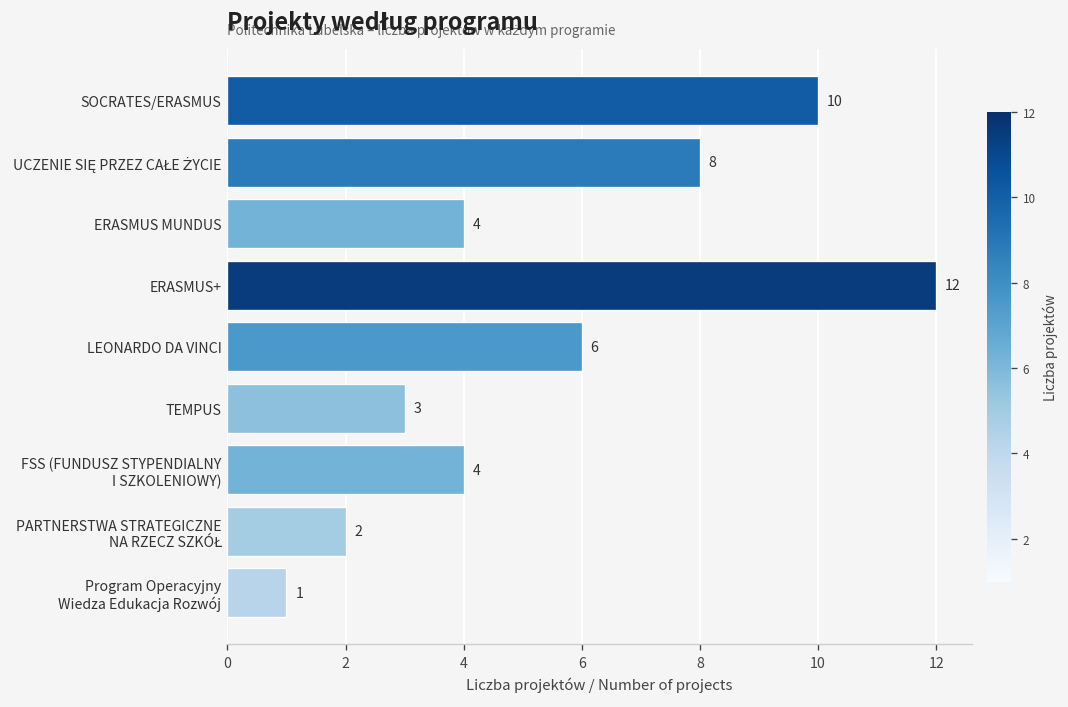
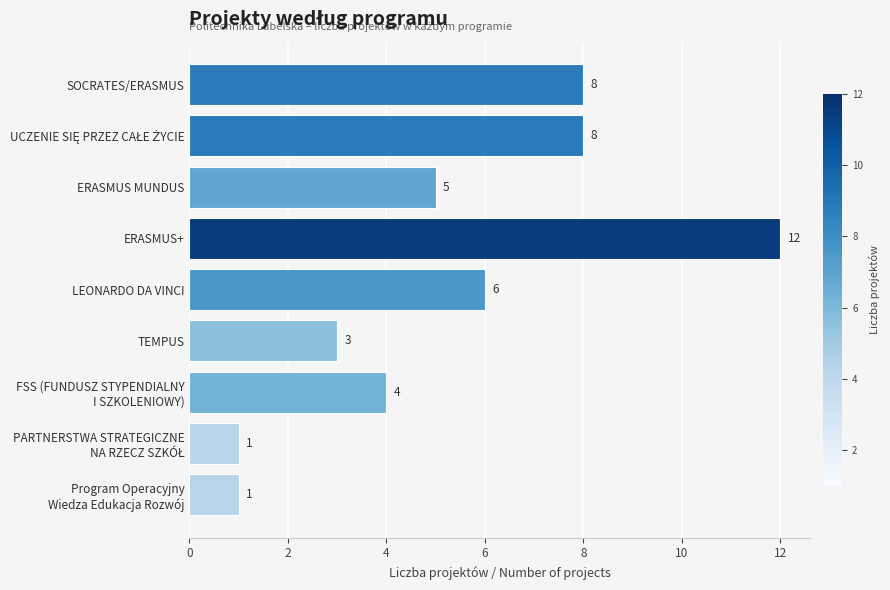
SOCRATES/ERASMUS: 10 -> 8
ERASMUS MUNDUS: 4 -> 5
PARTNERSTWA STRATEGICZNE NA RZECZ SZKÓŁ: 2 -> 1
